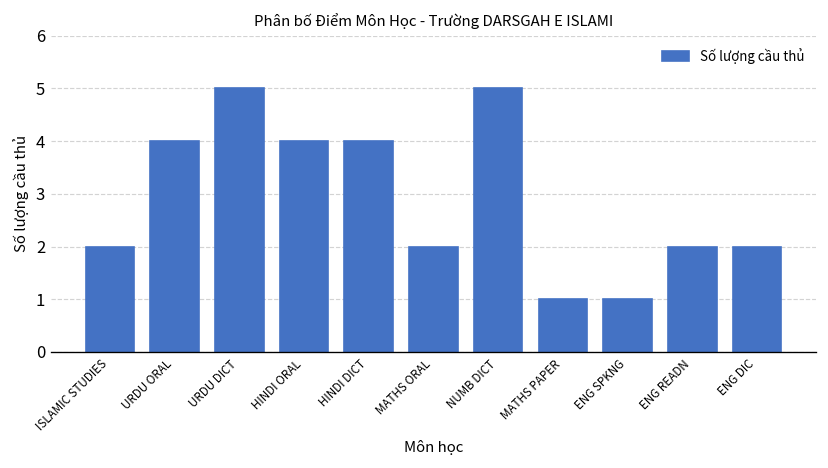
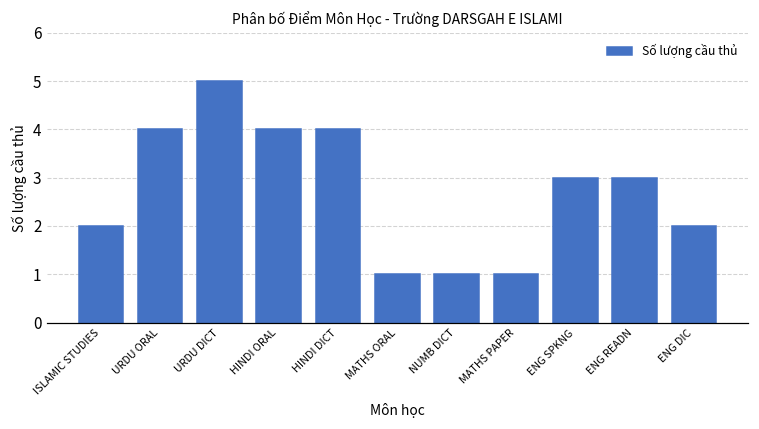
MATHS ORAL: 2 -> 1
NUMB DICT: 5 -> 1
ENG SPKNG: 1 -> 3
ENG READN: 2 -> 3
